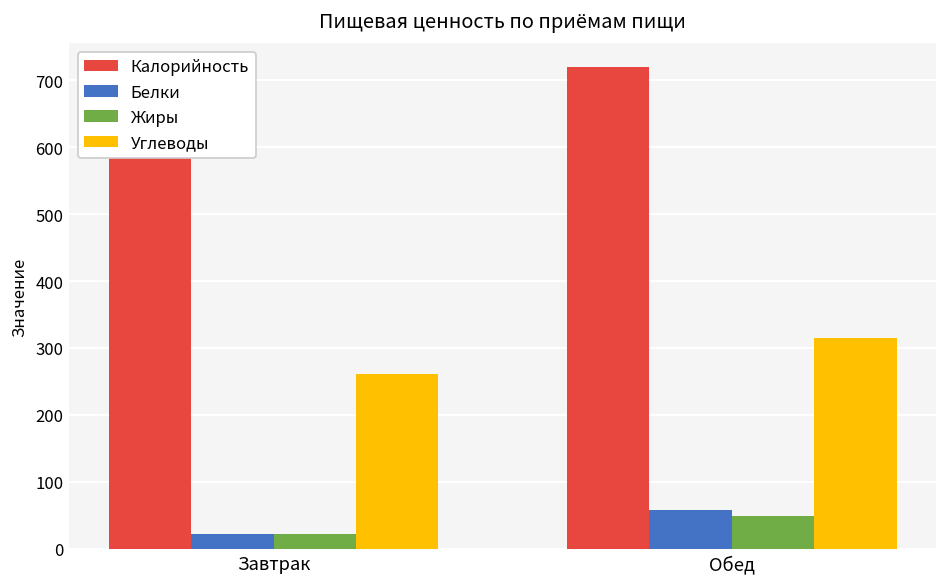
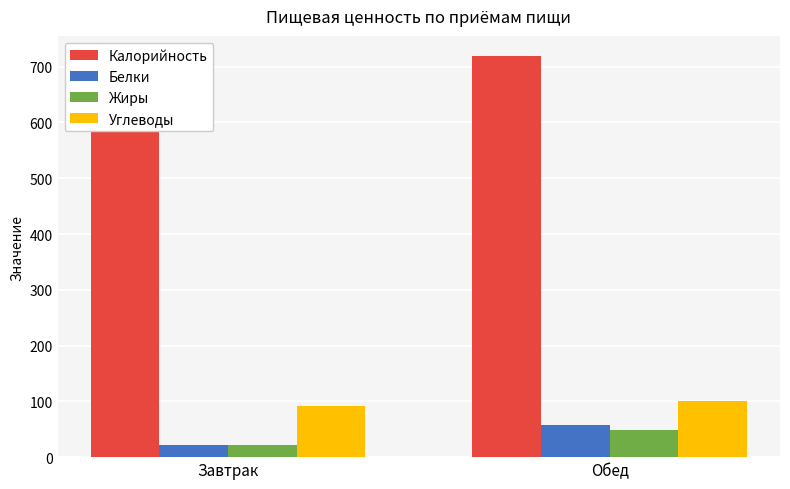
Углеводы, Завтрак: 260 -> 90
Углеводы, Обед: 310 -> 100
